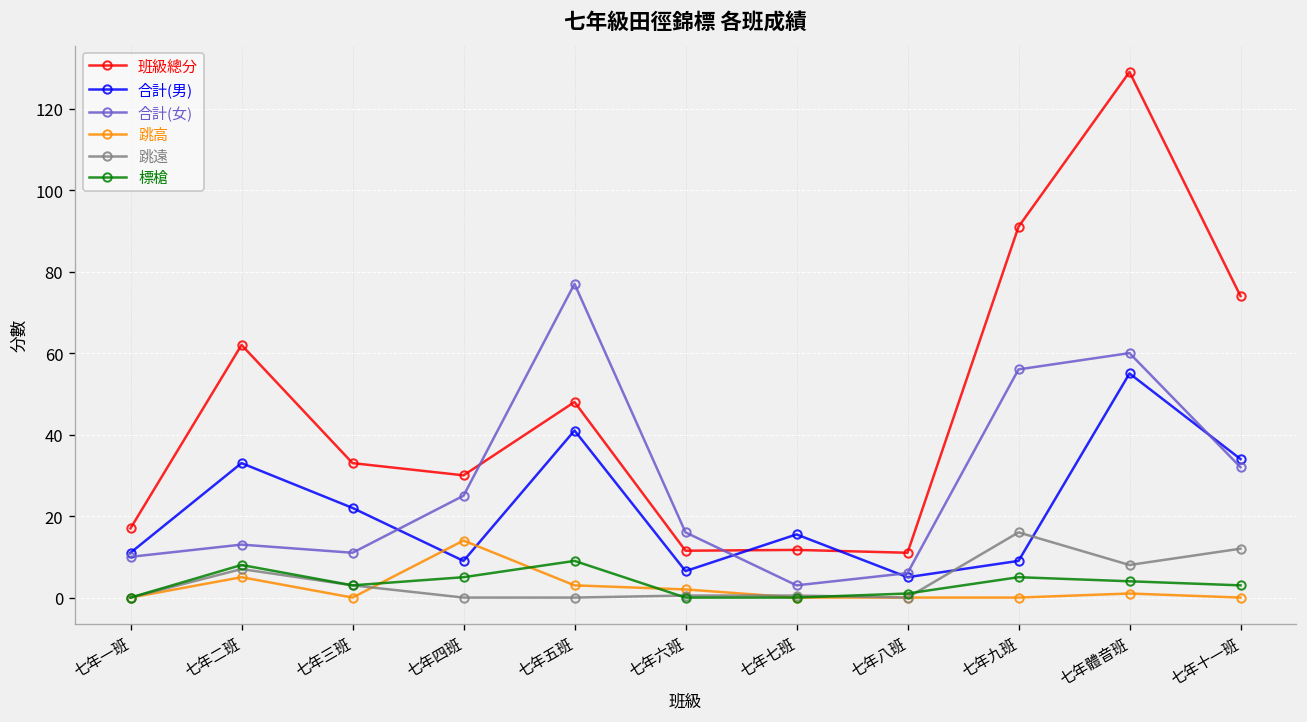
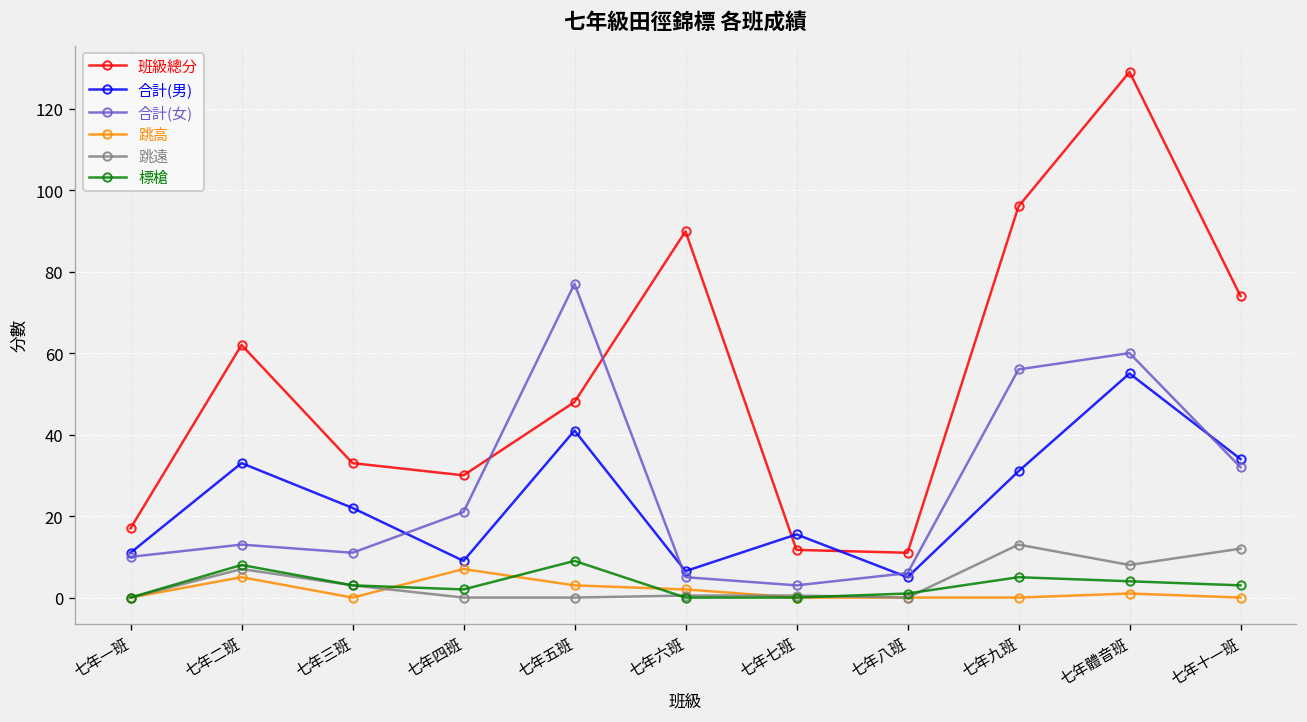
合計(女), 七年四班: 25 -> 21
跳高, 七年四班: 14 -> 7
標槍, 七年四班: 5 -> 2
班級總分, 七年六班: 12 -> 90
合計(女), 七年六班: 16 -> 5
班級總分, 七年九班: 91 -> 96
合計(男), 七年九班: 9 -> 31
跳遠, 七年九班: 16 -> 13
